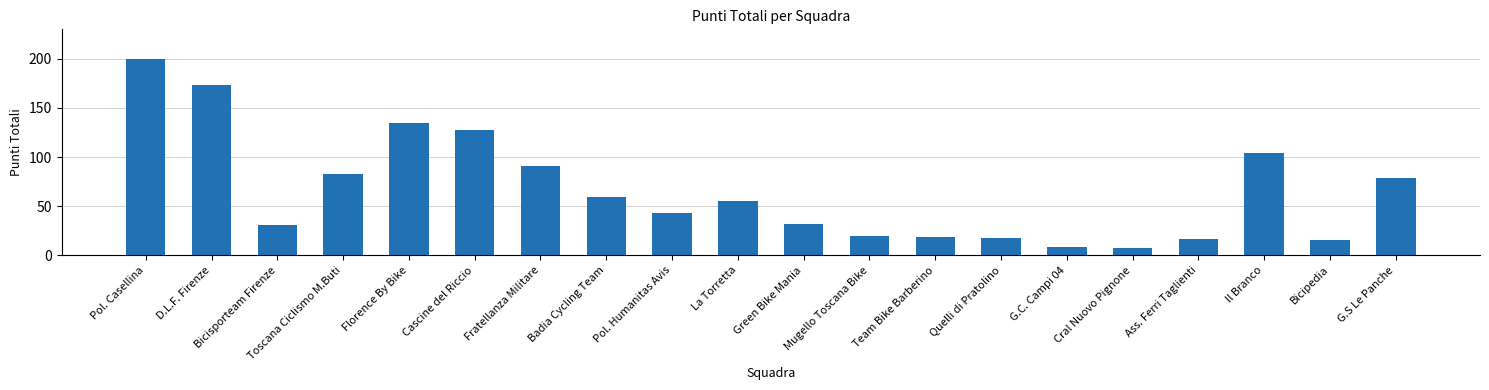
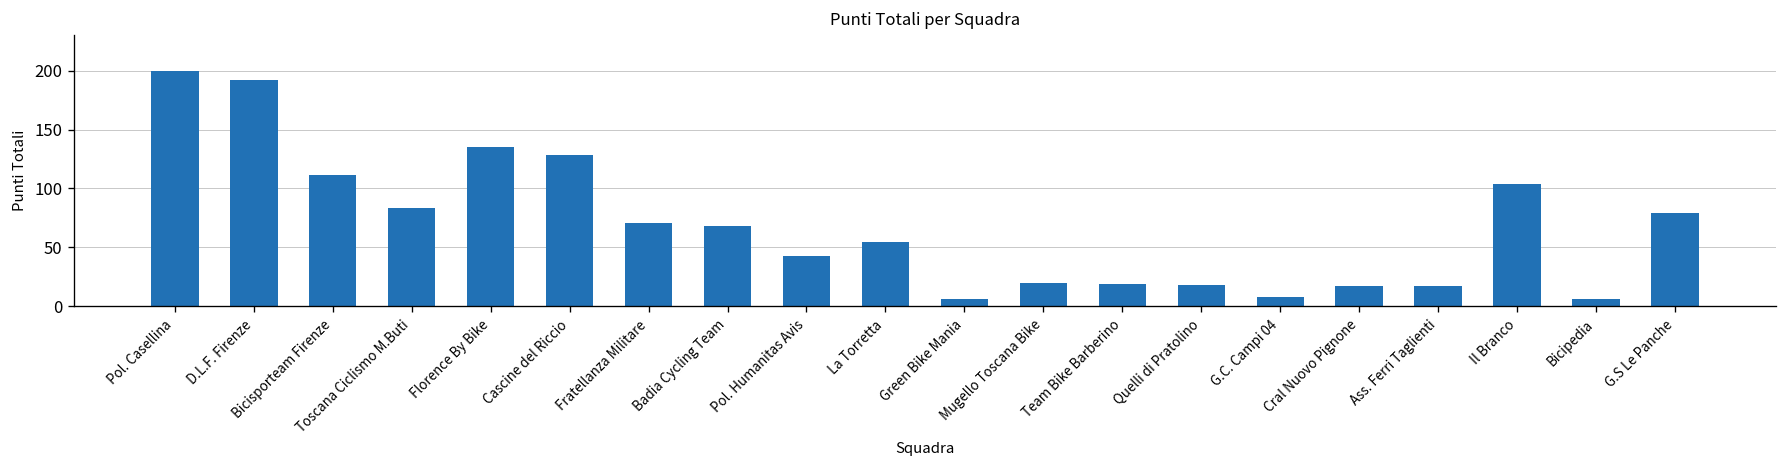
D.L.F. Firenze: 170 -> 190
Bicisporteam Firenze: 30 -> 110
Fratellanza Militare: 90 -> 70
Badia Cycling Team: 60 -> 70
Green Bike Mania: 30 -> 10
Cral Nuovo Pignone: 10 -> 20
Bicipedia: 20 -> 10
